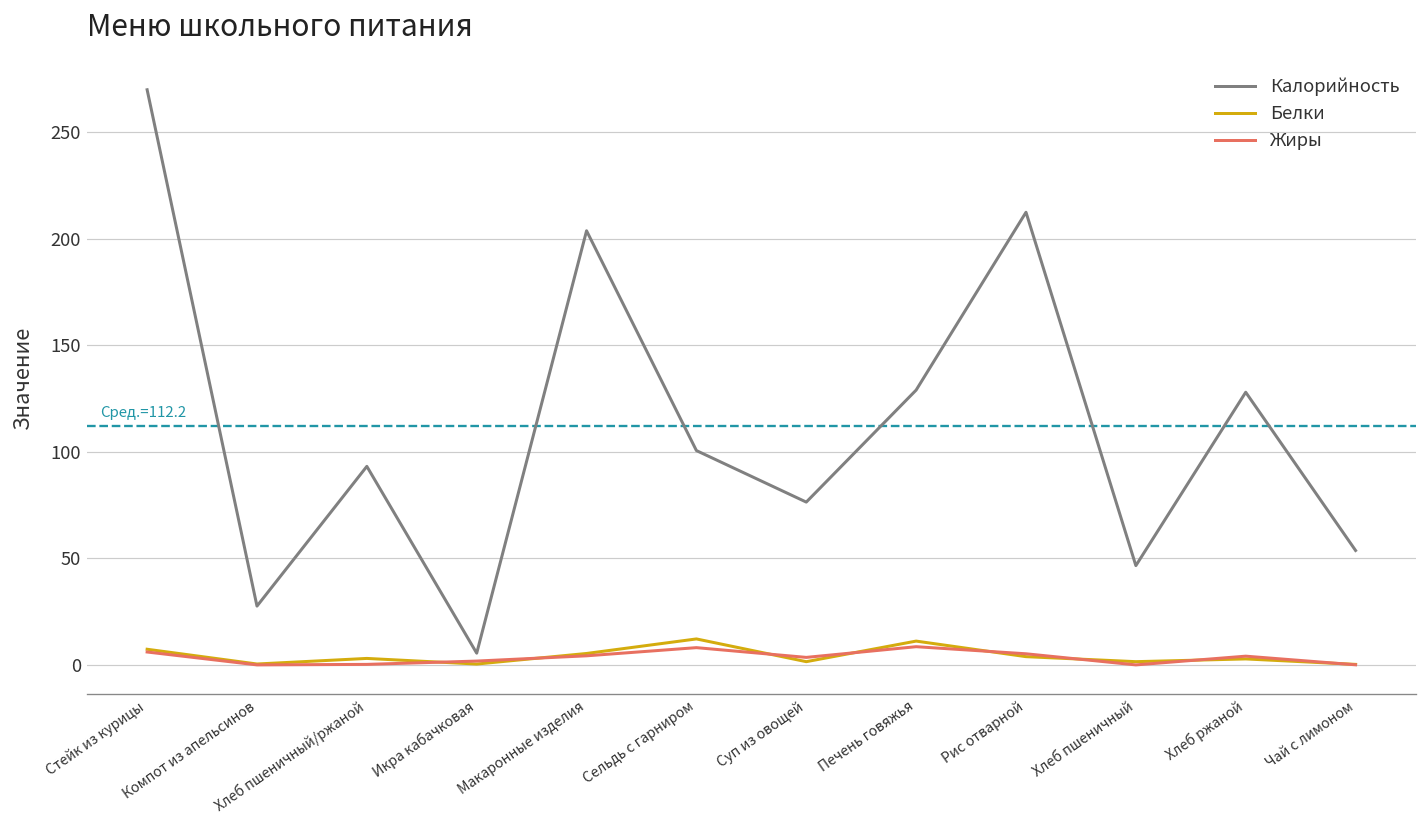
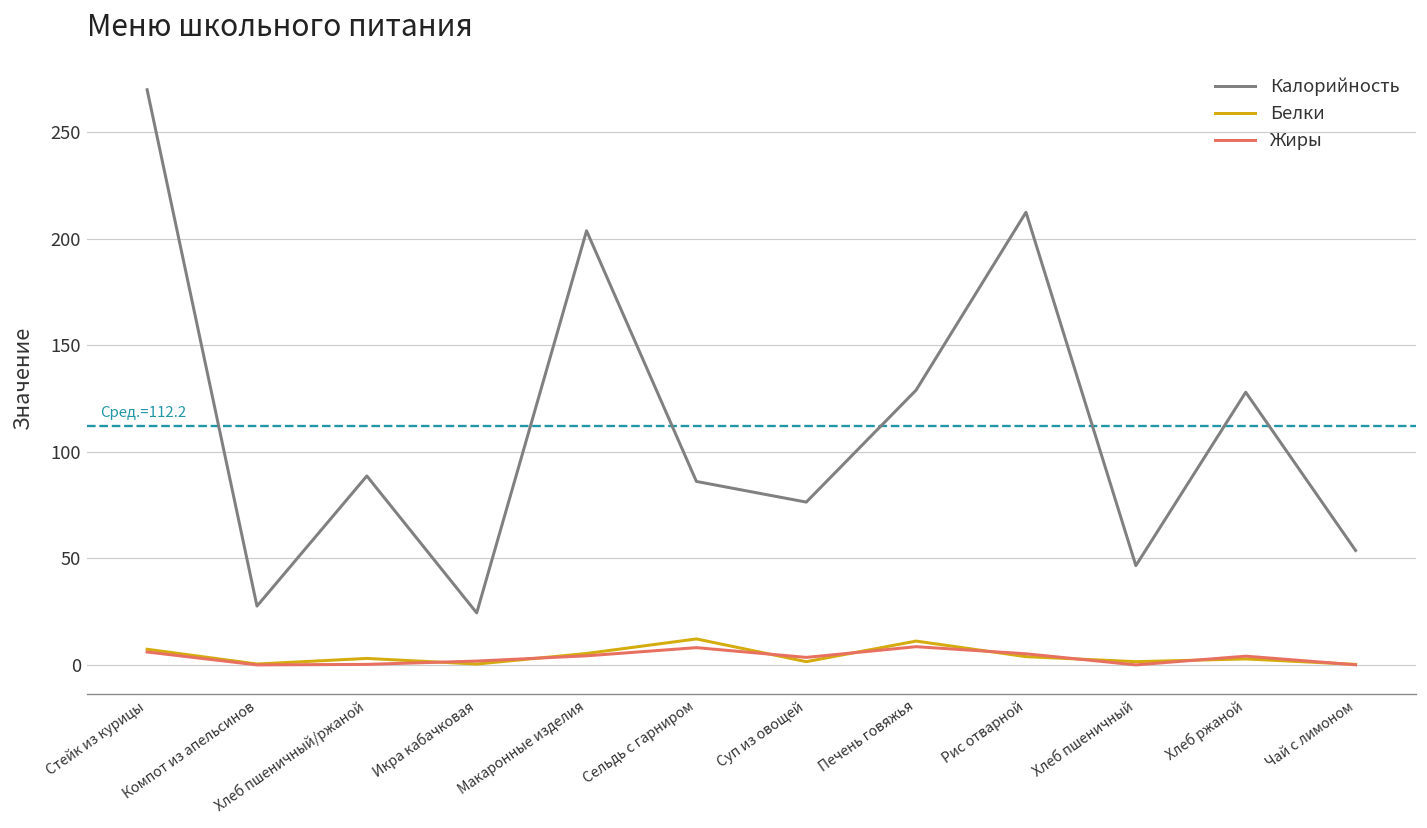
Калорийность, Хлеб пшеничный/ржаной: 93 -> 89
Калорийность, Икра кабачковая: 6 -> 24
Калорийность, Сельдь с гарниром: 101 -> 86
